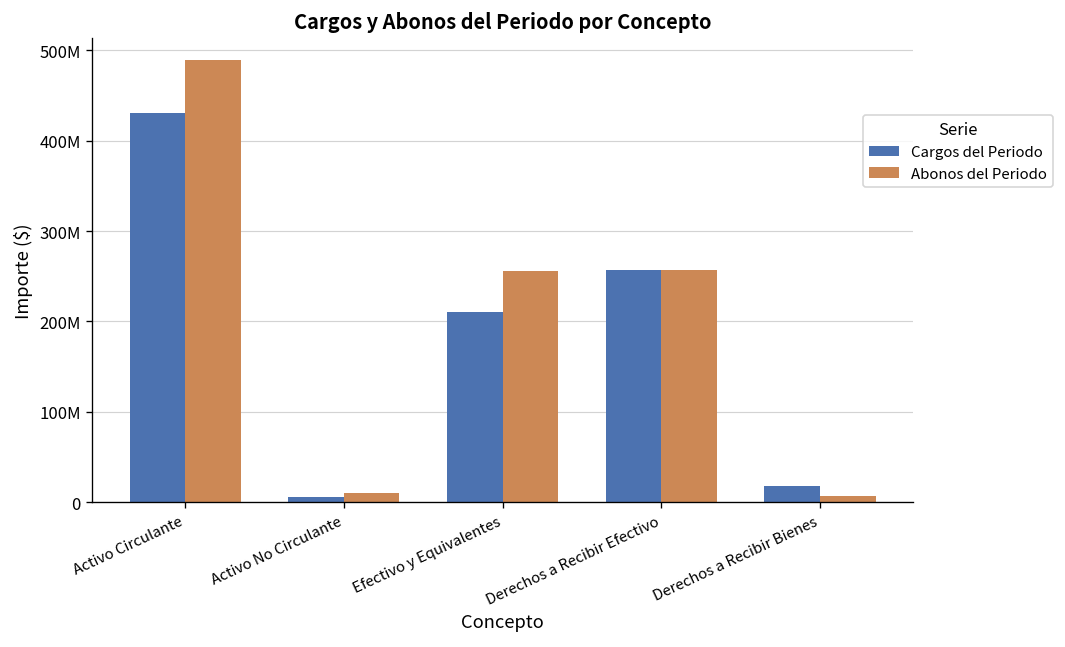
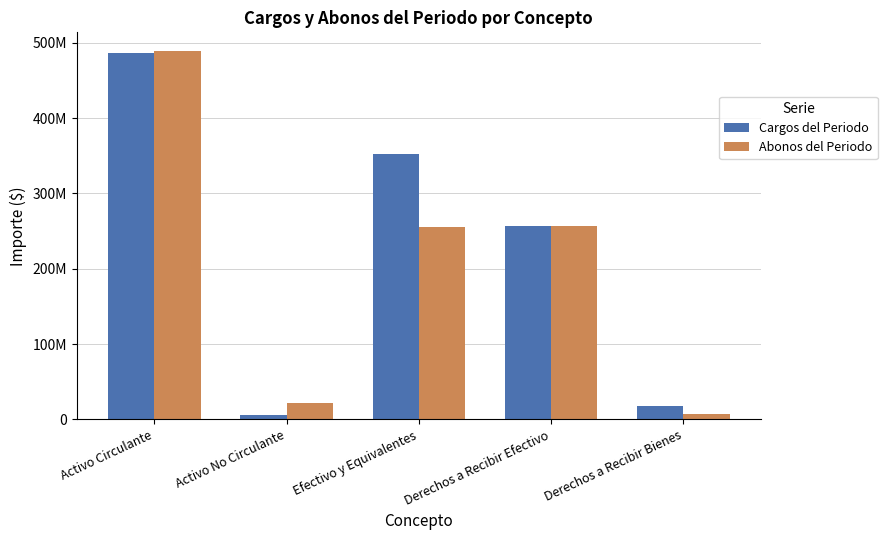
Cargos del Periodo, Activo Circulante: 430000000 -> 490000000
Abonos del Periodo, Activo No Circulante: 10000000 -> 20000000
Cargos del Periodo, Efectivo y Equivalentes: 210000000 -> 350000000
